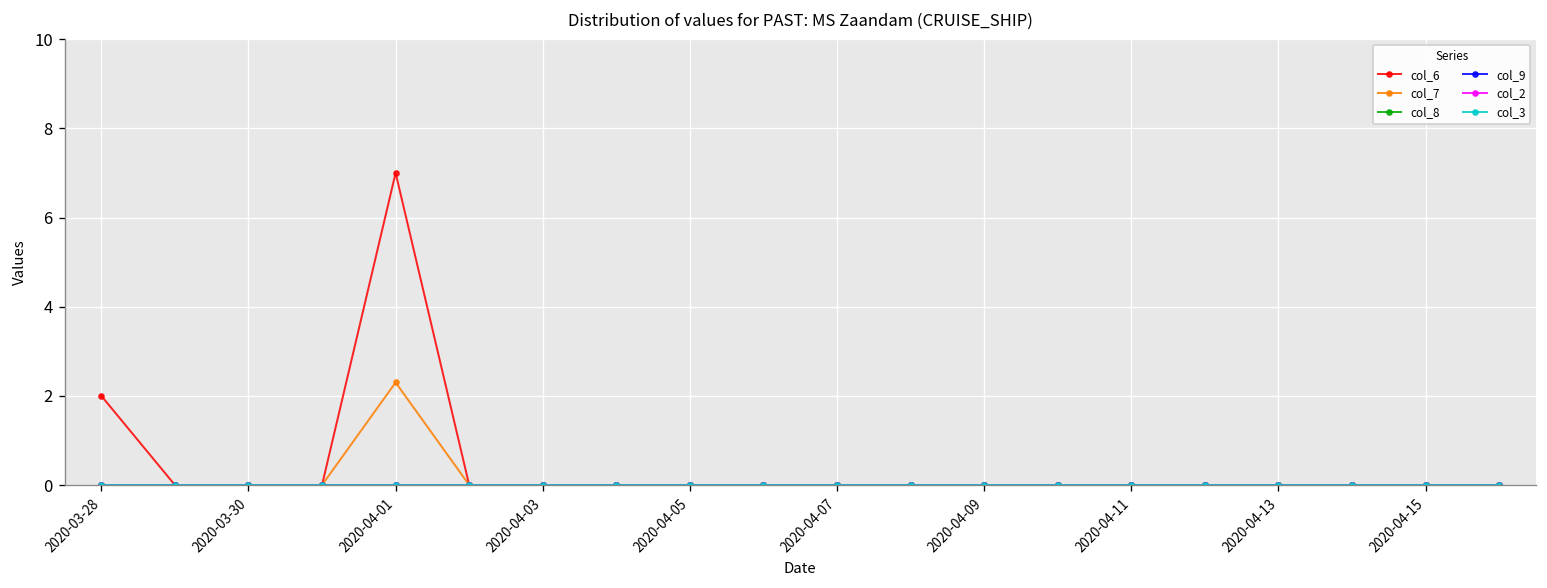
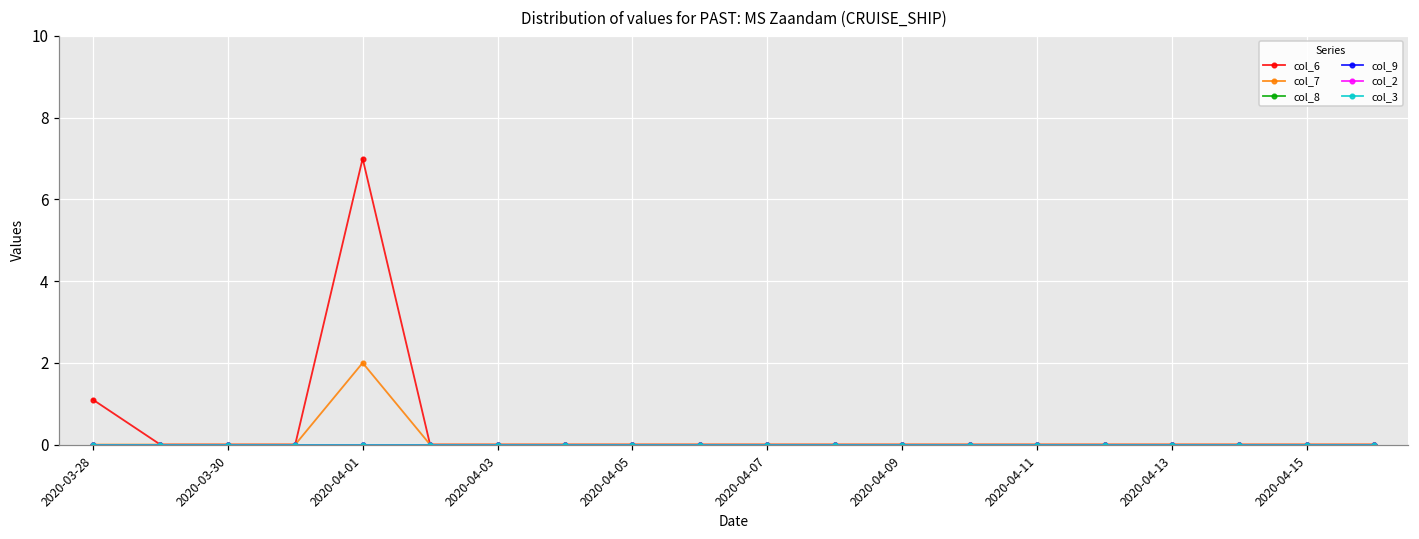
col_6, 2020-03-28: 2.0 -> 1.1
col_7, 2020-04-01: 2.3 -> 2.0
